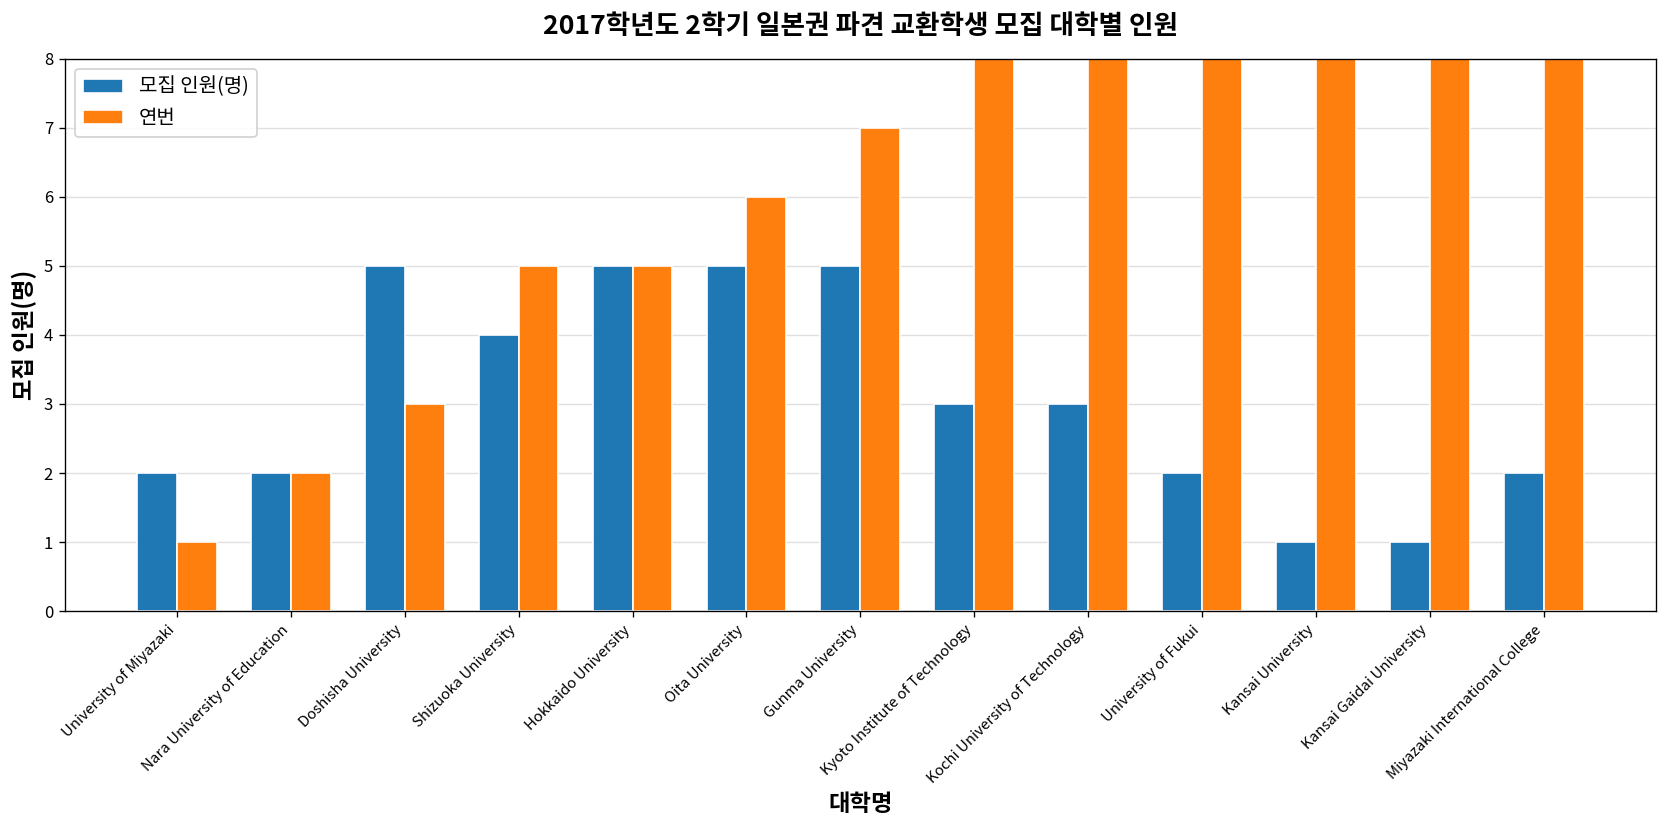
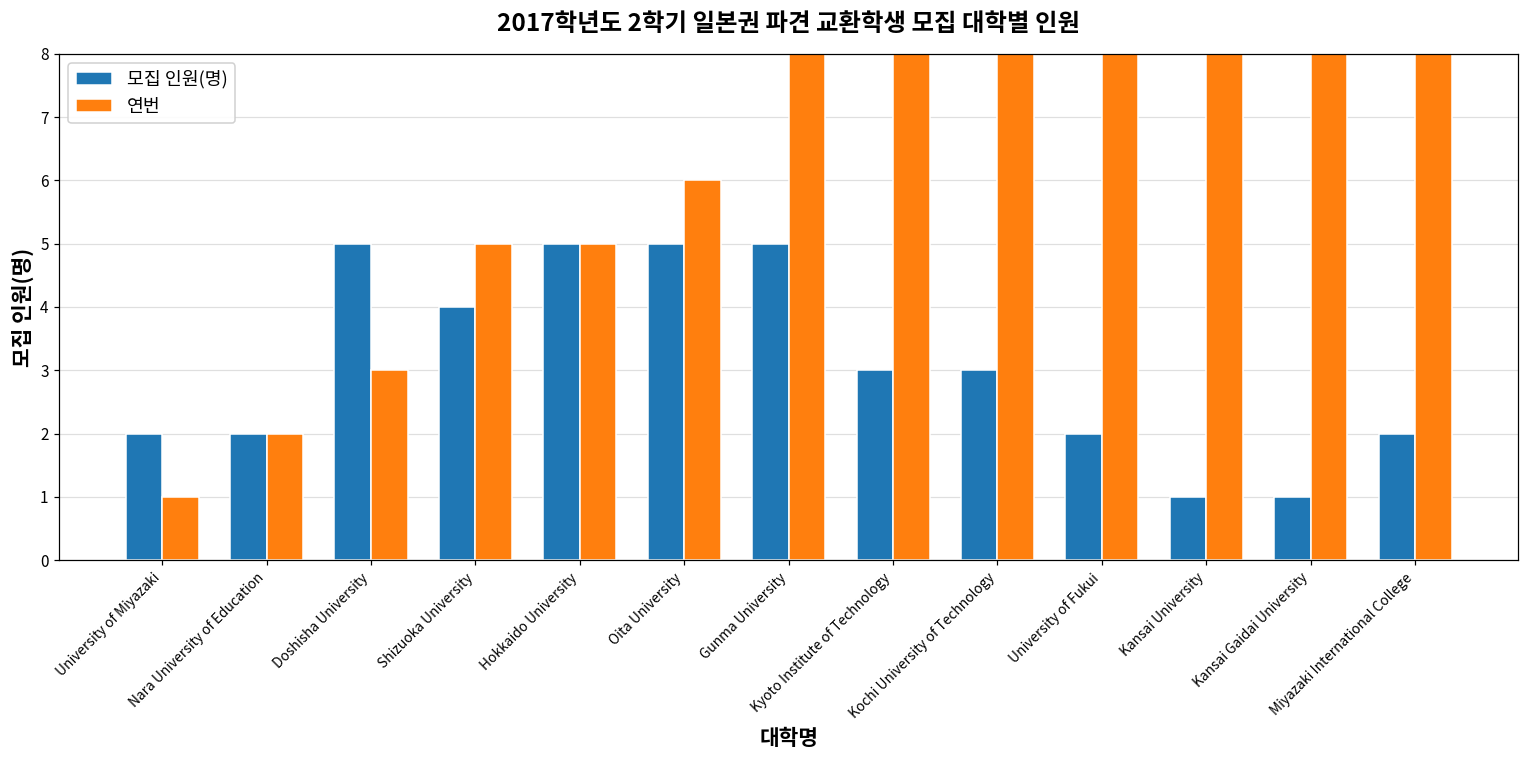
연번, Gunma University: 7 -> 8
